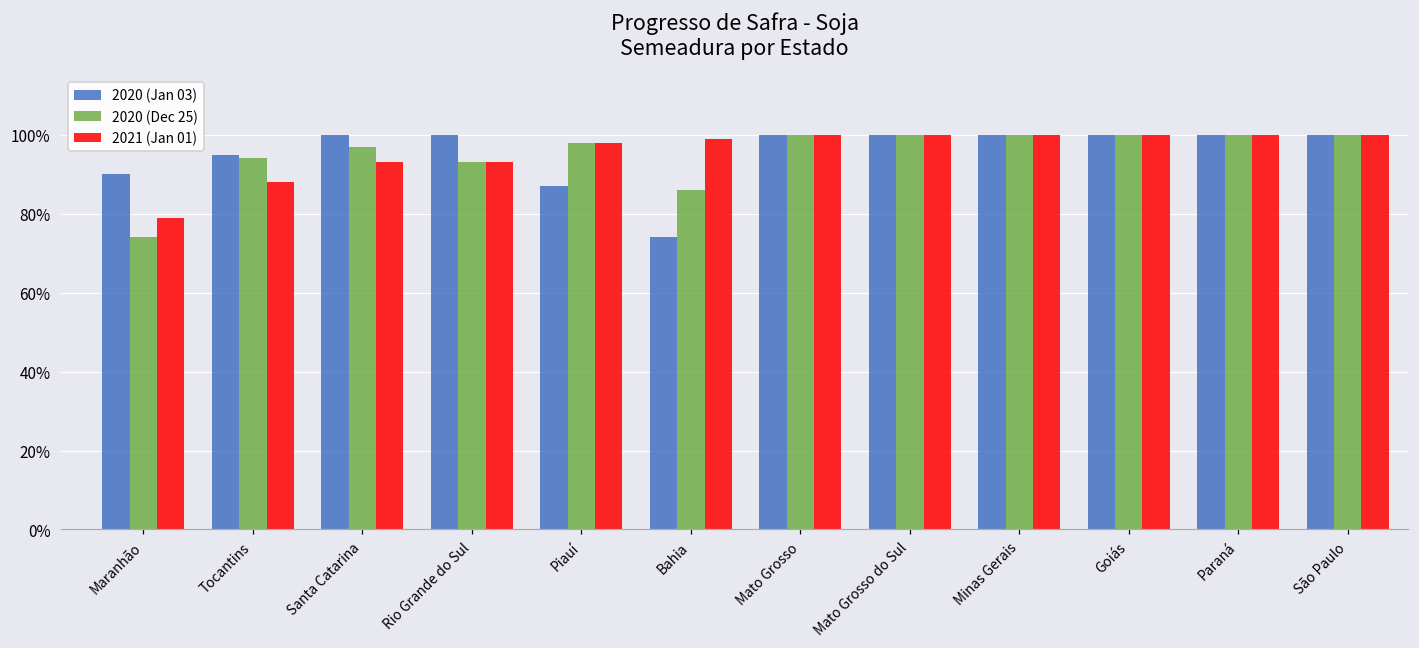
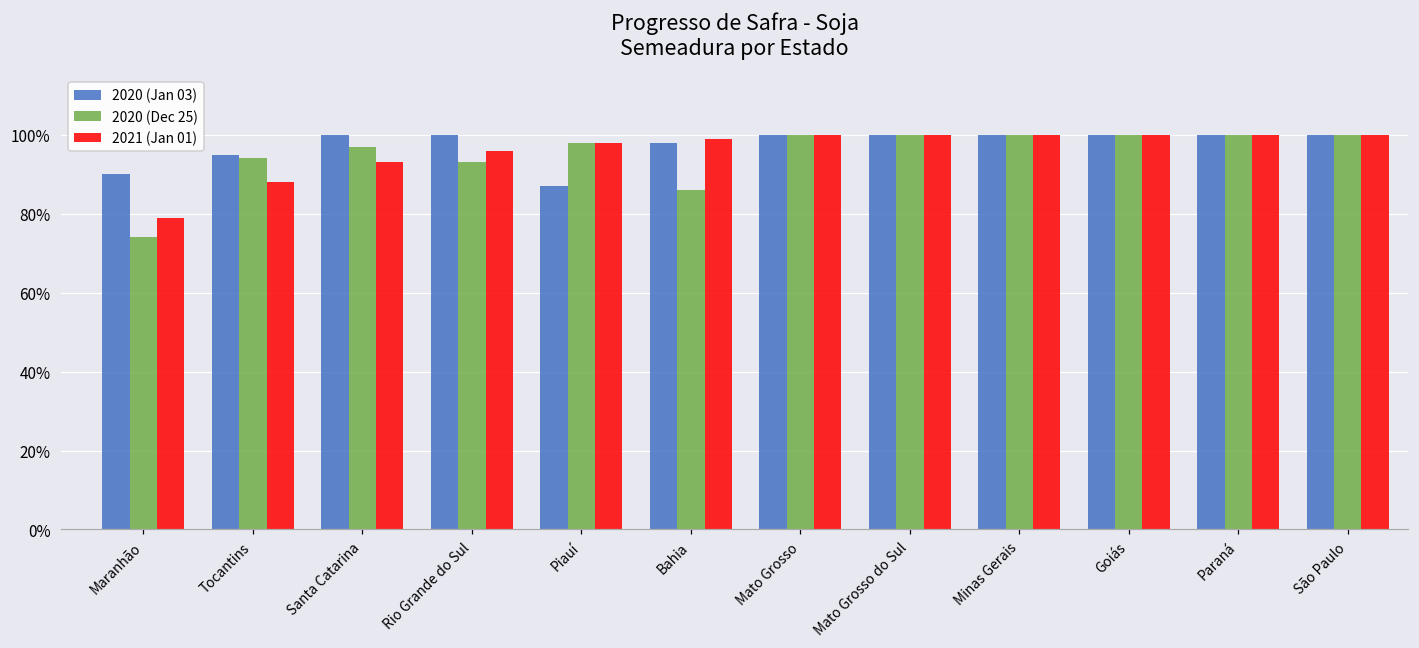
2021 (Jan 01), Rio Grande do Sul: 93% -> 96%
2020 (Jan 03), Bahia: 74% -> 98%
